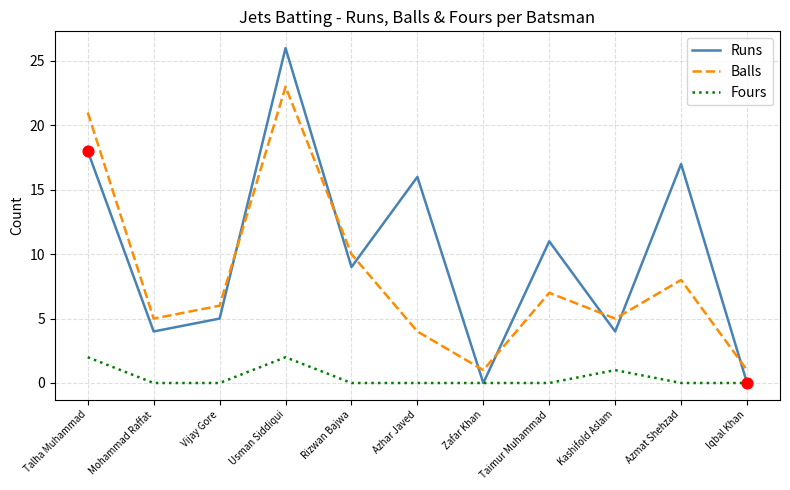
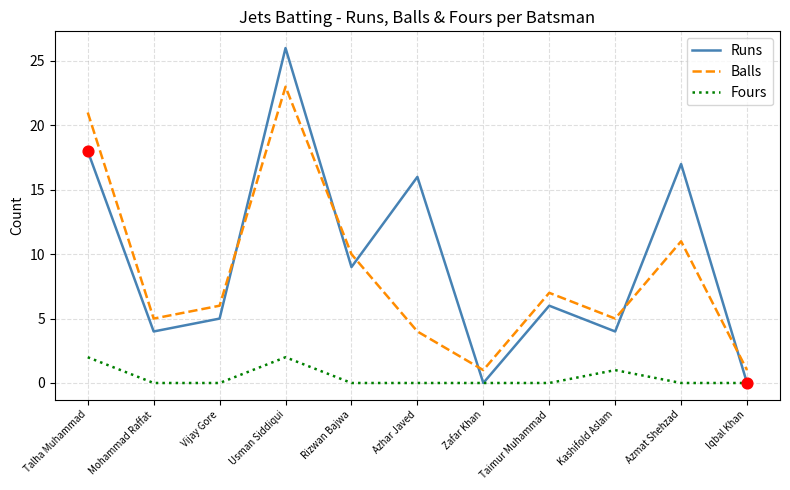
Runs, Taimur Muhammad: 11 -> 6
Balls, Azmat Shehzad: 8 -> 11
